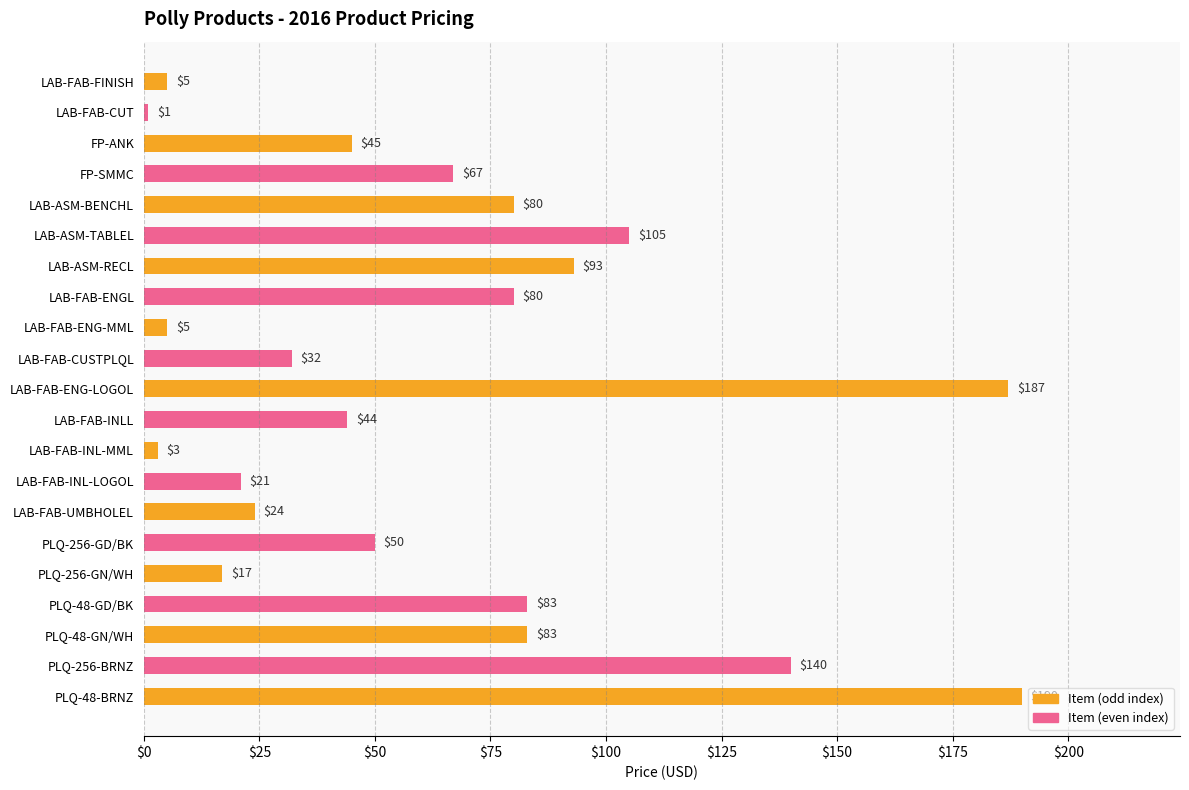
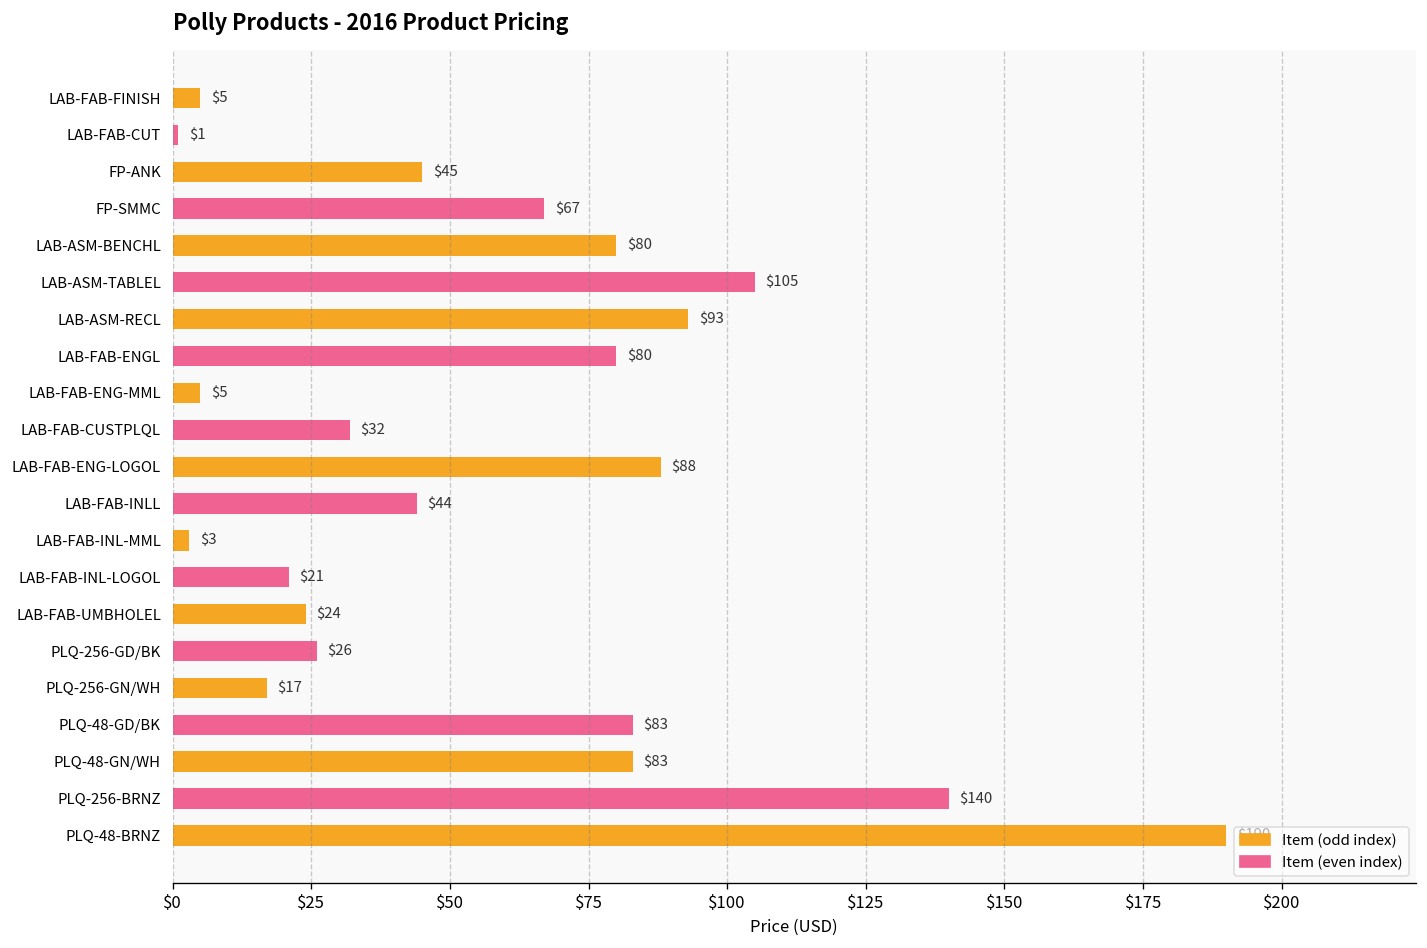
LAB-FAB-ENG-LOGOL: $187 -> $88
PLQ-256-GD/BK: $50 -> $26
